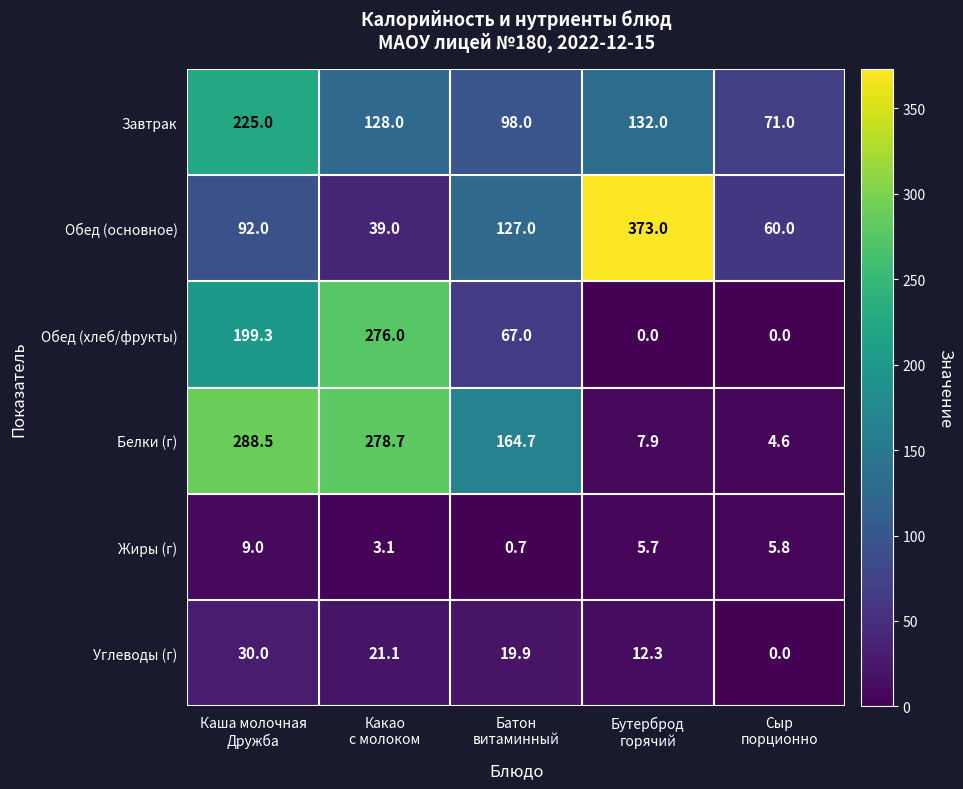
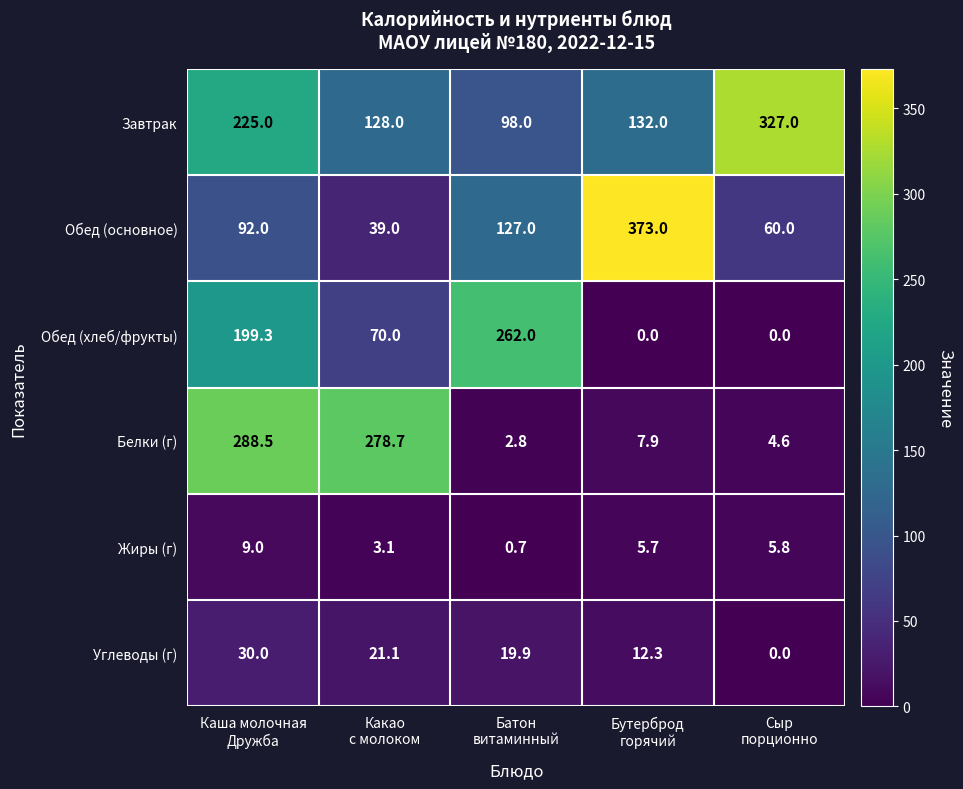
Завтрак, Сыр порционно: 71.0 -> 327.0
Обед (хлеб/фрукты), Какао с молоком: 276.0 -> 70.0
Обед (хлеб/фрукты), Батон витаминный: 67.0 -> 262.0
Белки (г), Батон витаминный: 164.7 -> 2.8
